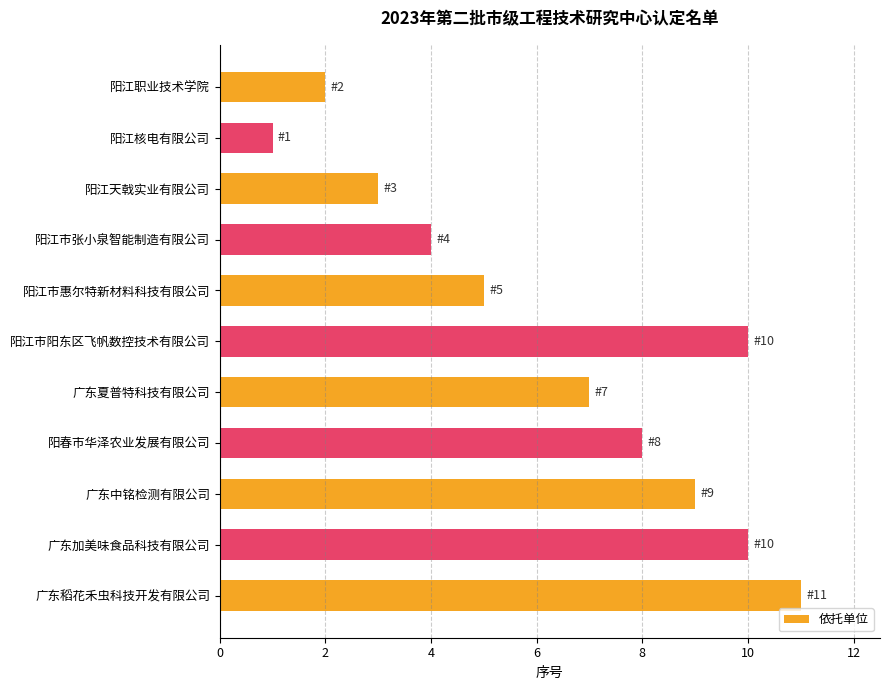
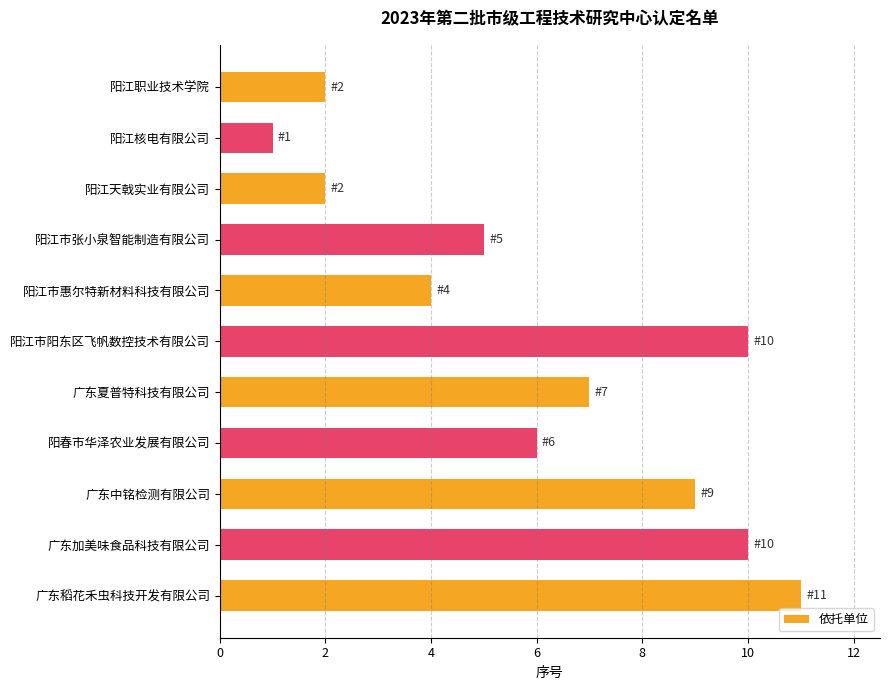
阳江天戟实业有限公司: 3 -> 2
阳江市张小泉智能制造有限公司: 4 -> 5
阳江市惠尔特新材料科技有限公司: 5 -> 4
阳春市华泽农业发展有限公司: 8 -> 6
